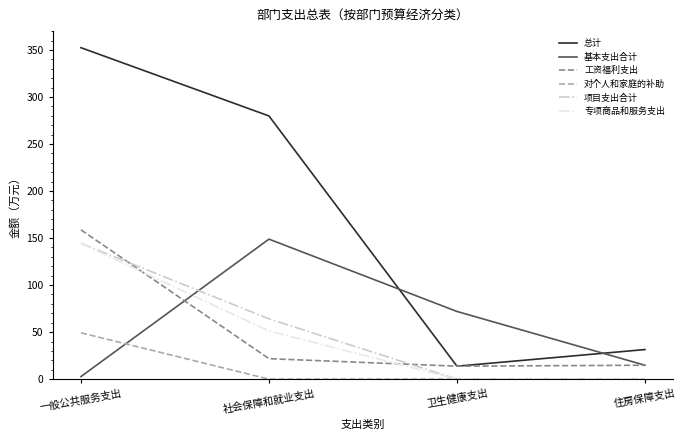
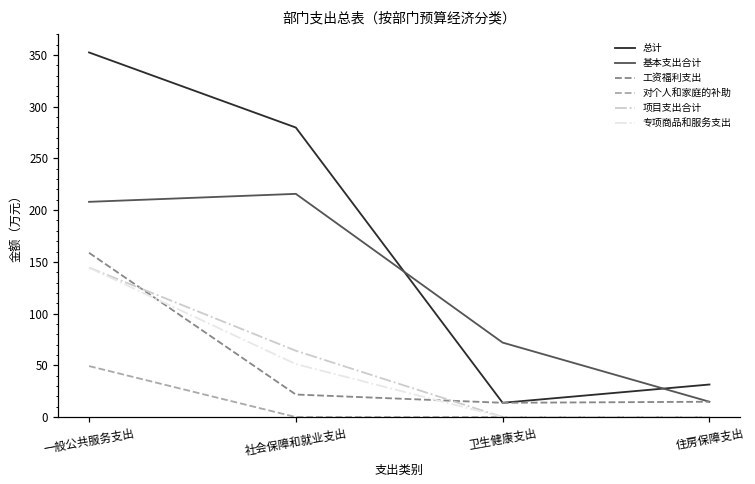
基本支出合计, 一般公共服务支出: 0 -> 210
基本支出合计, 社会保障和就业支出: 150 -> 220
